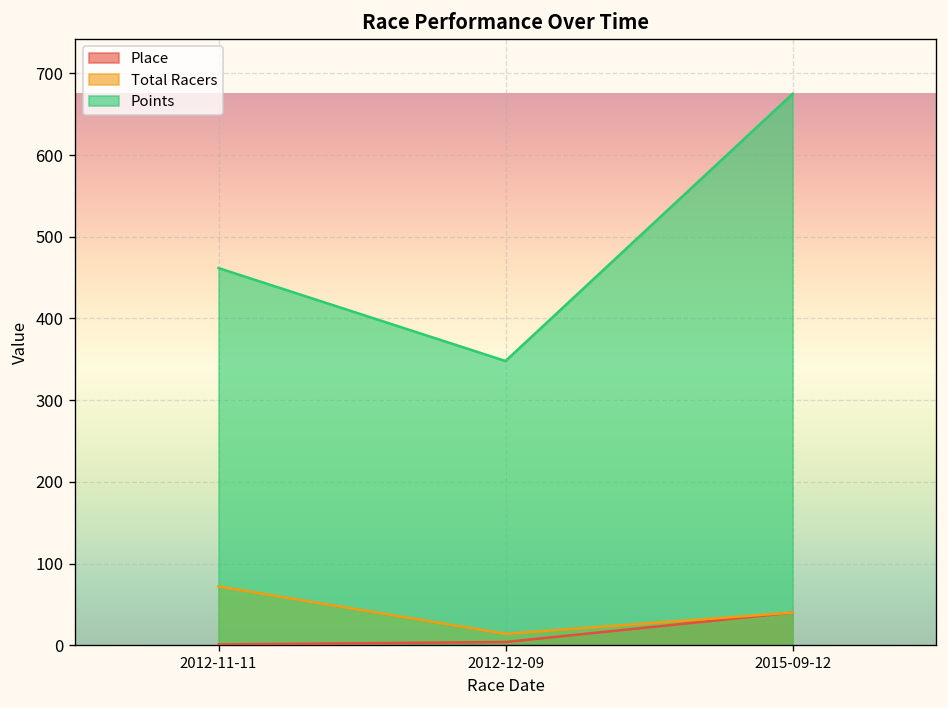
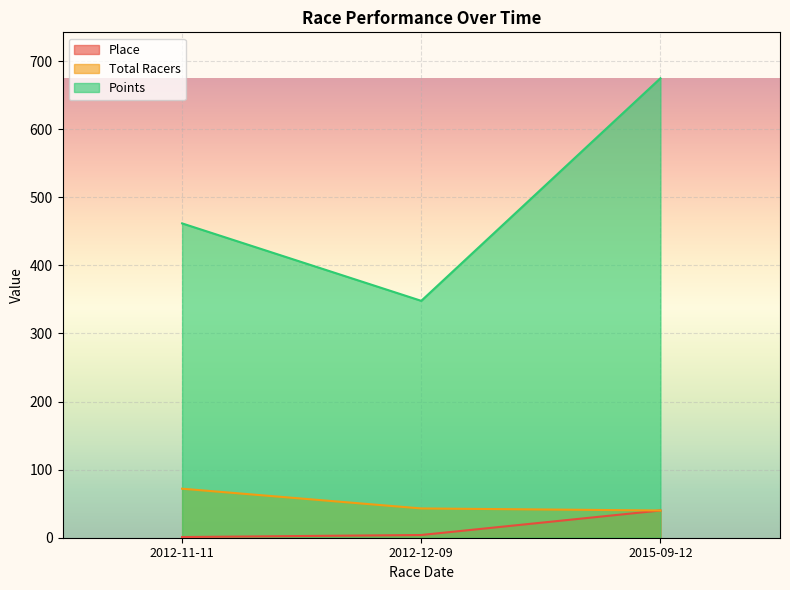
Total Racers, 2012-12-09: 10 -> 40
